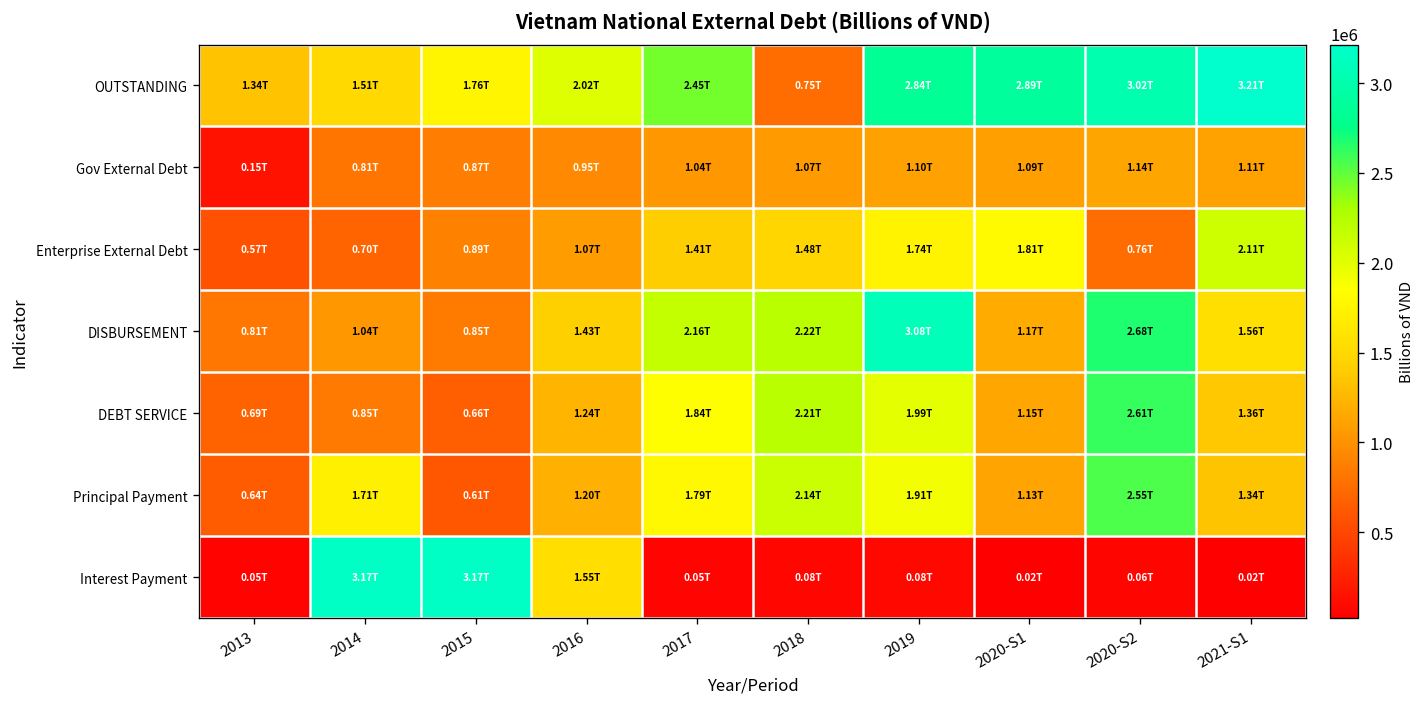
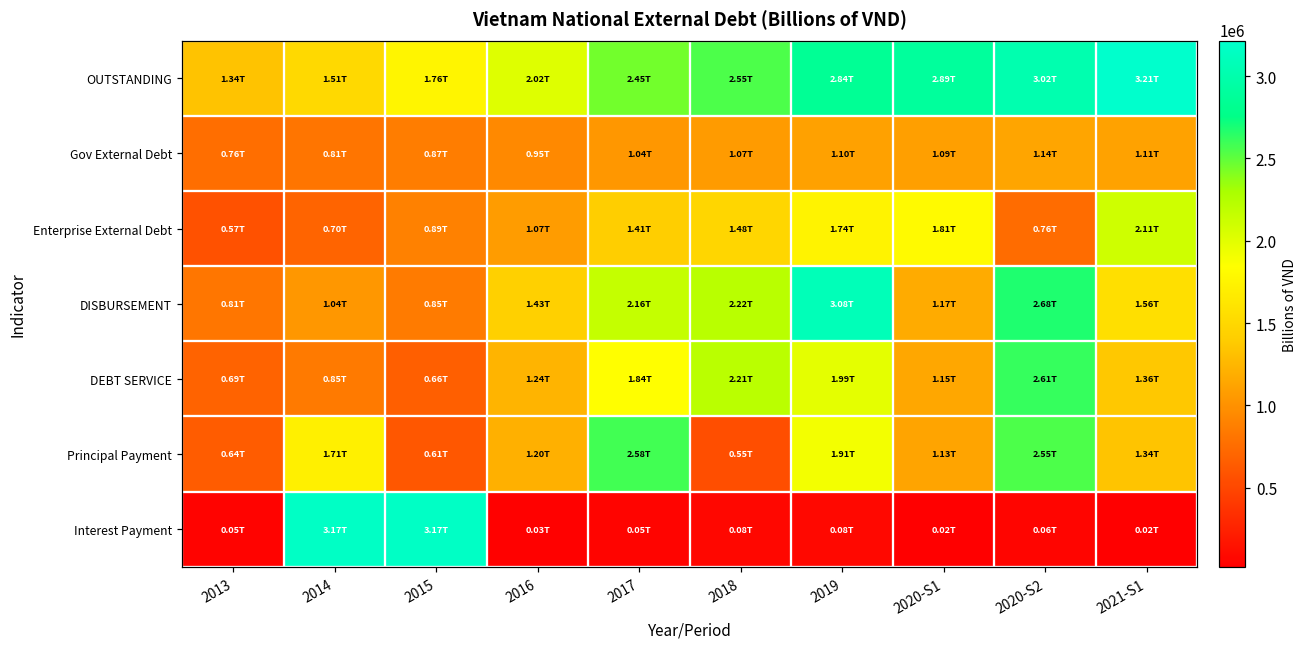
OUTSTANDING, 2018: 0.75T -> 2.55T
Gov External Debt, 2013: 0.15T -> 0.76T
Principal Payment, 2017: 1.79T -> 2.58T
Principal Payment, 2018: 2.14T -> 0.55T
Interest Payment, 2016: 1.55T -> 0.03T
